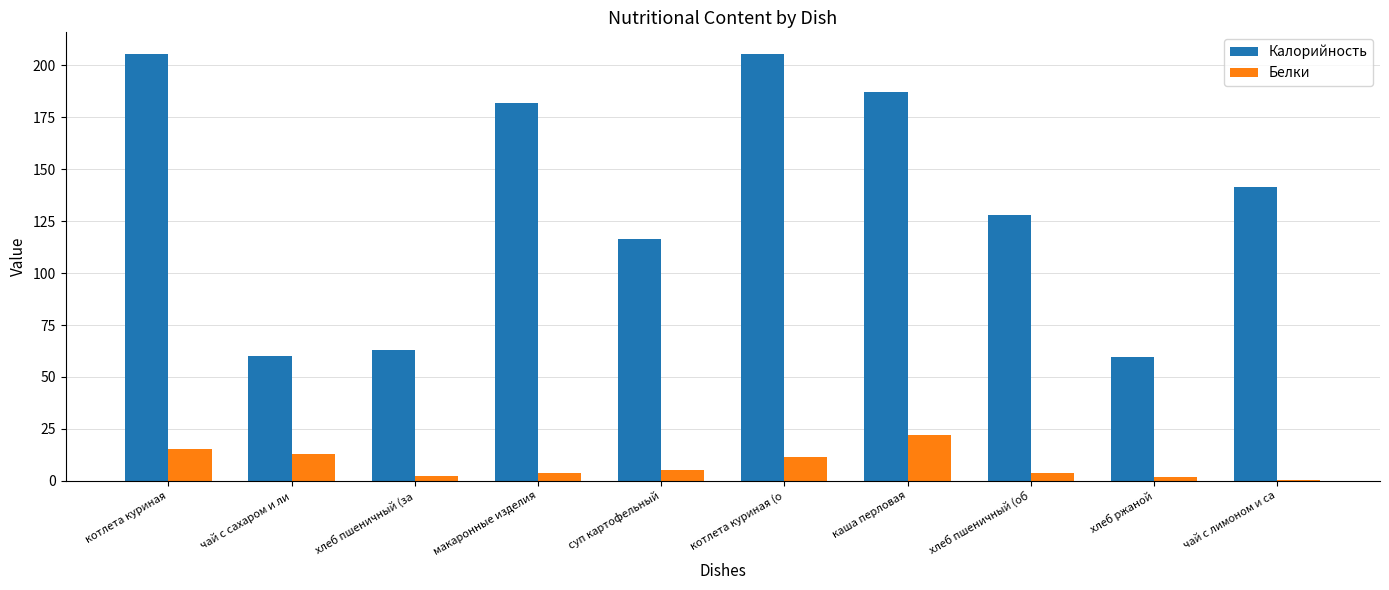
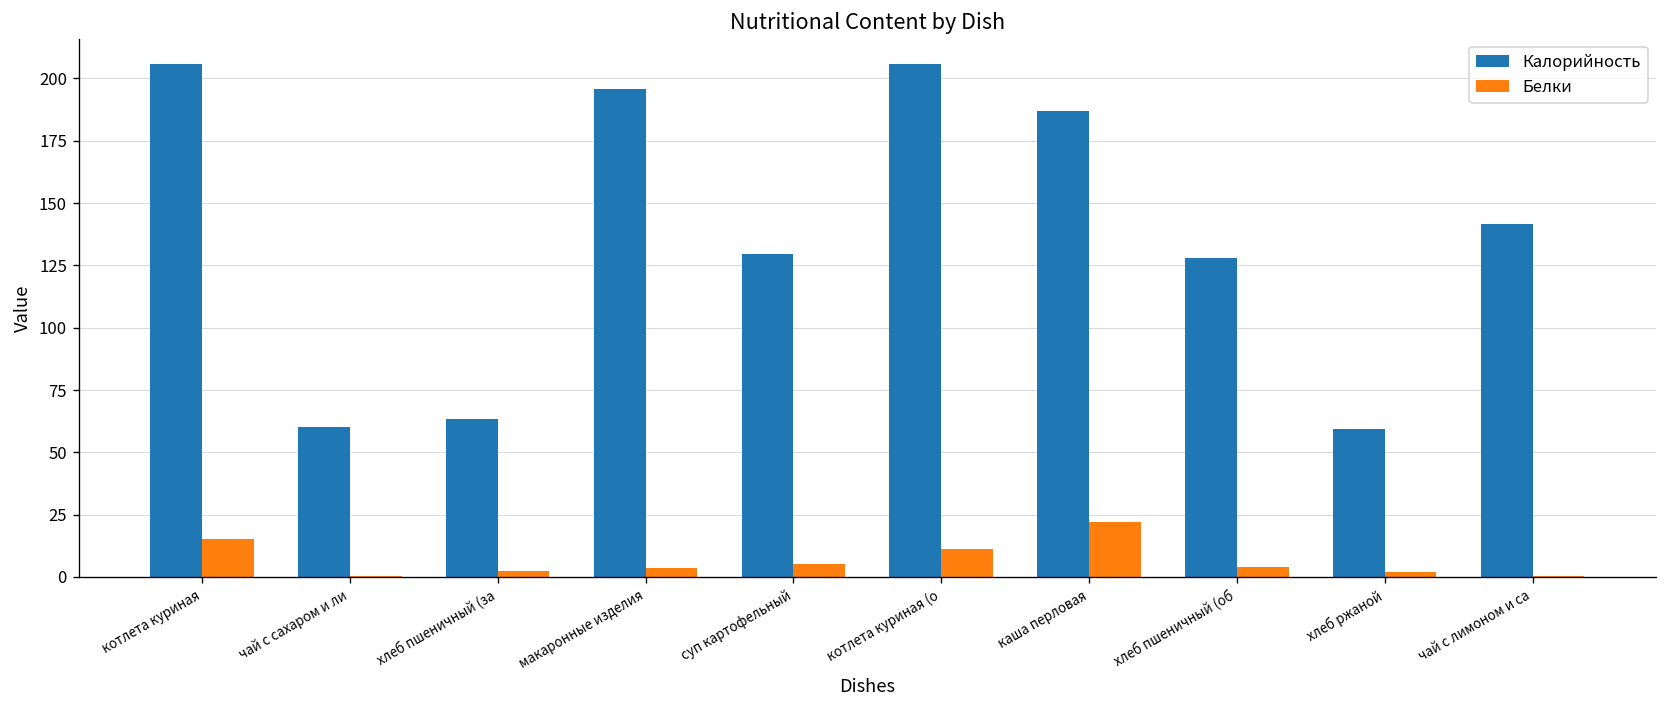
Белки, чай с сахаром и ли: 13 -> 0
Калорийность, макаронные изделия: 182 -> 196
Калорийность, суп картофельный: 117 -> 130
